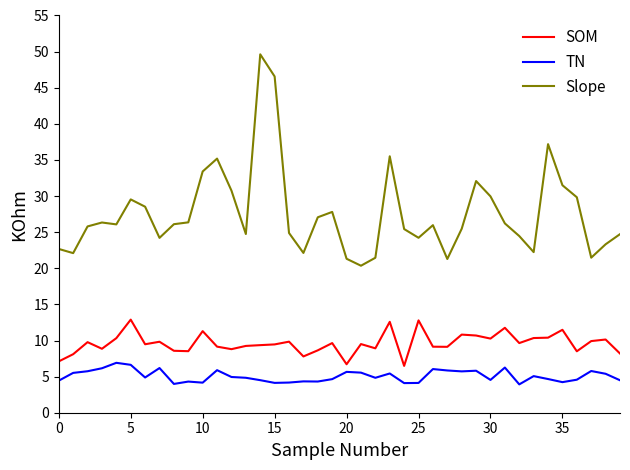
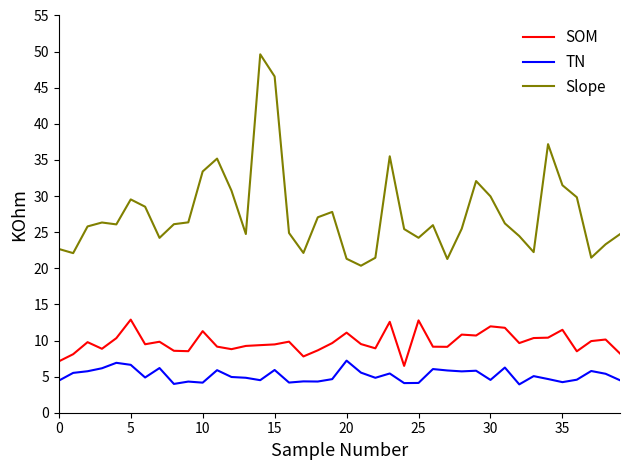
TN, 15: 4 -> 6
SOM, 20: 7 -> 11
TN, 20: 6 -> 7
SOM, 30: 10 -> 12
